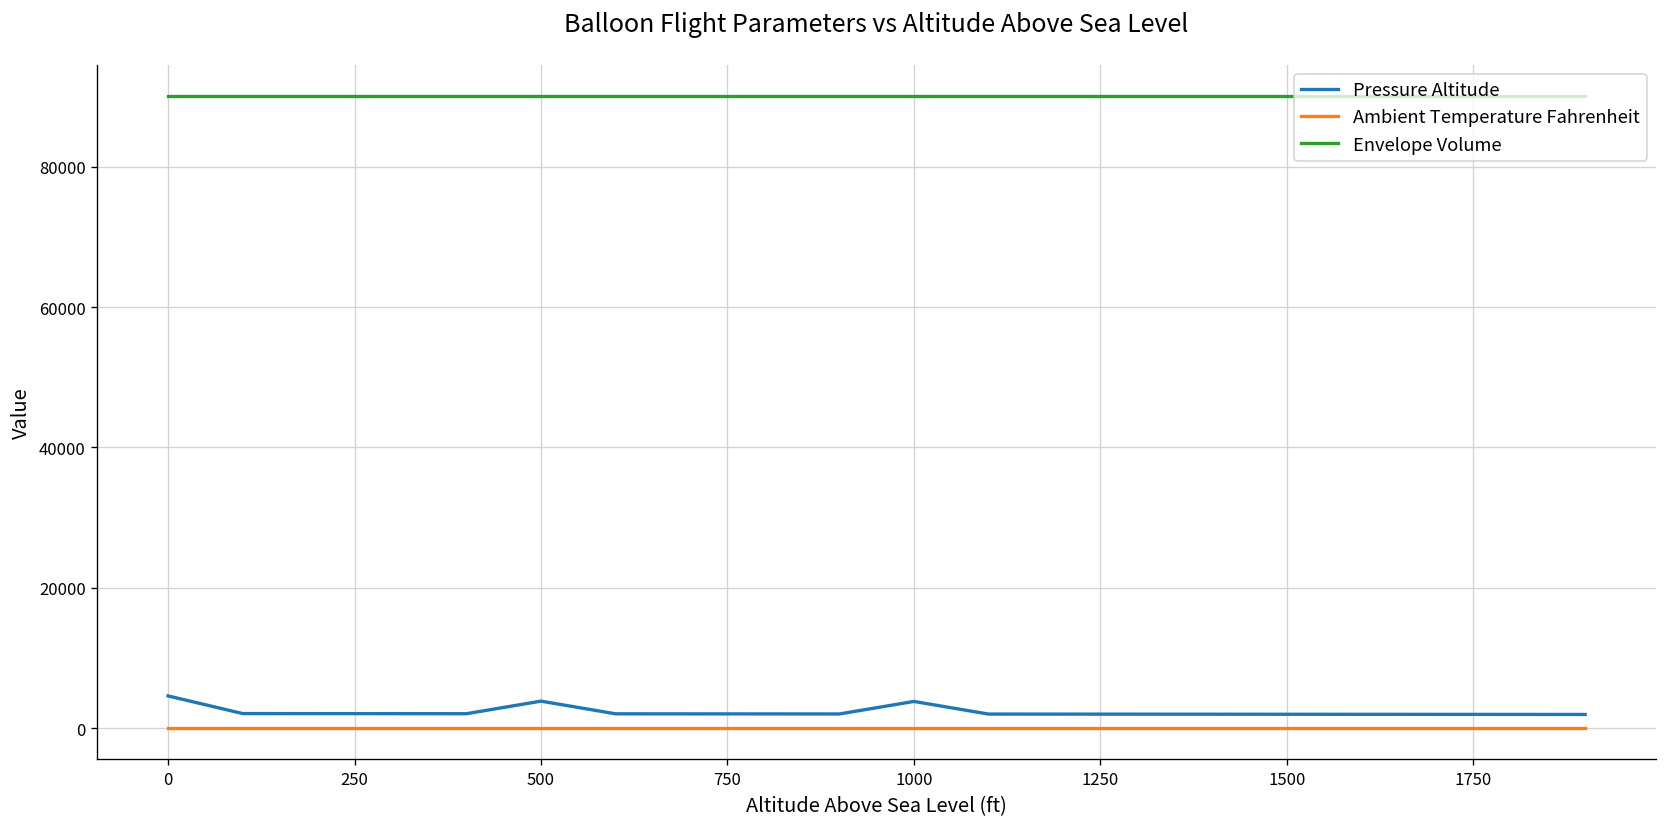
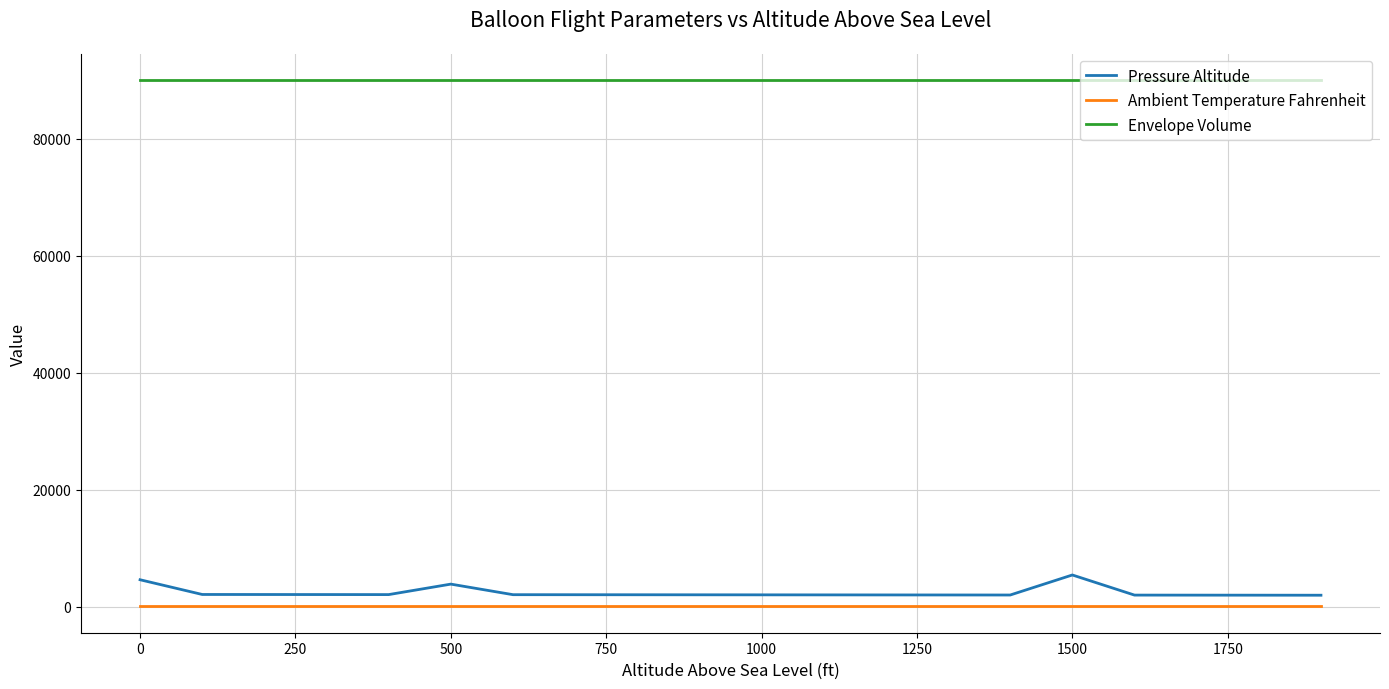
Pressure Altitude, 1000: 4000 -> 2000
Pressure Altitude, 1500: 2000 -> 5000
